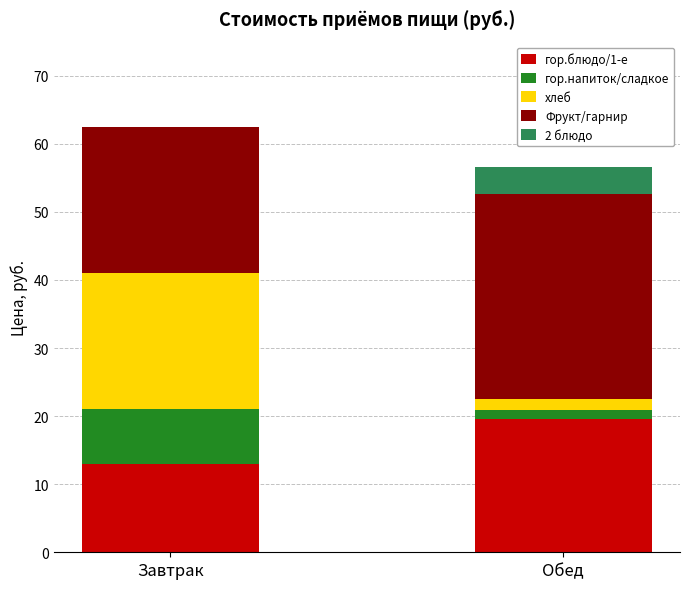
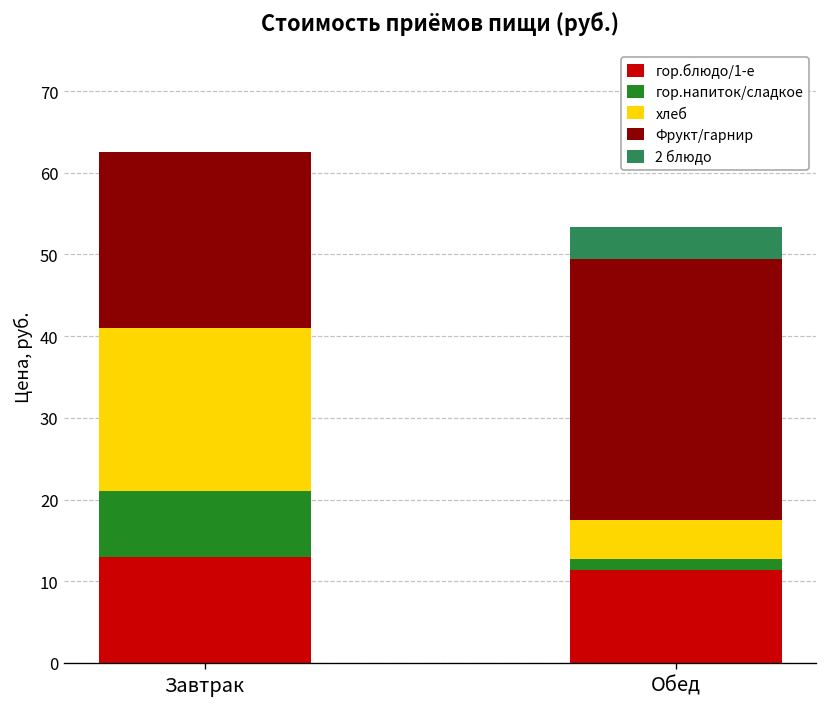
гор.блюдо/1-е, Обед: 20 -> 11
хлеб, Обед: 2 -> 5
Фрукт/гарнир, Обед: 30 -> 32
